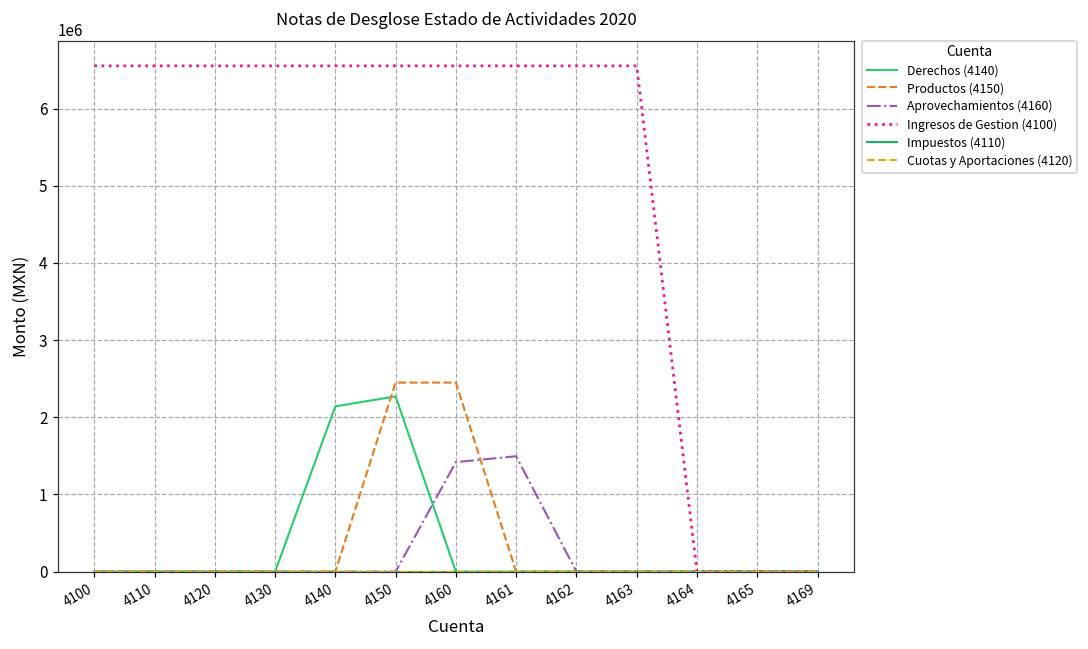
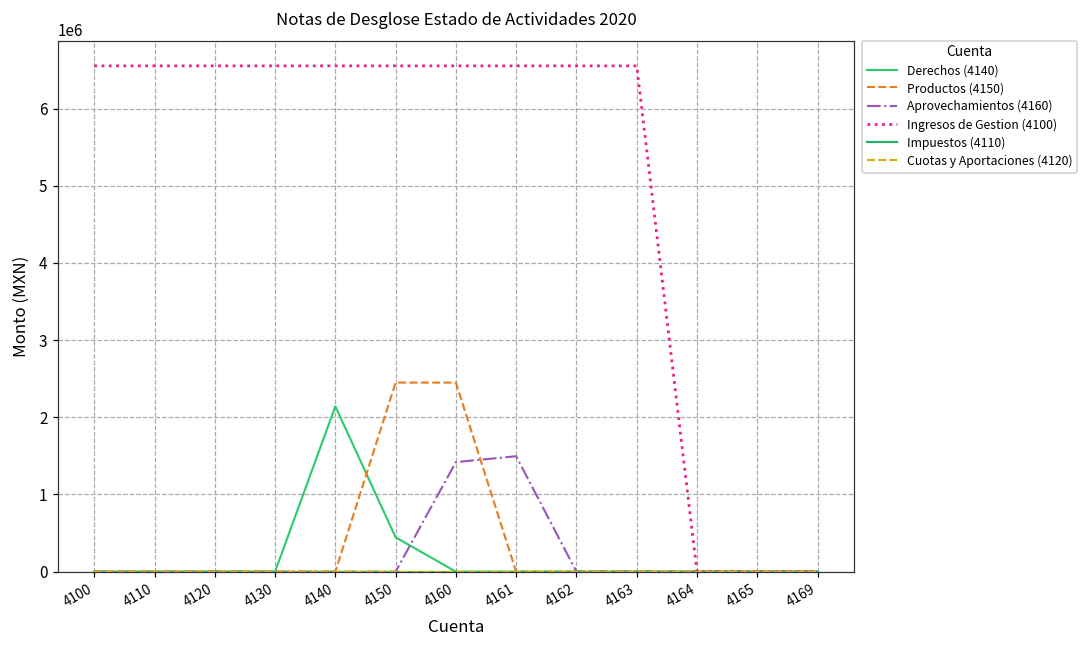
Derechos (4140), 4150: 2300000 -> 400000
